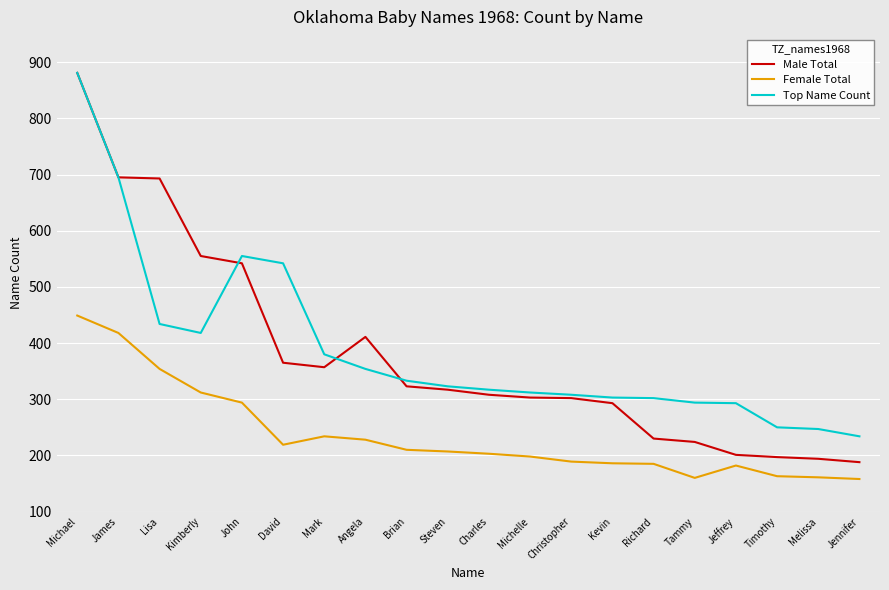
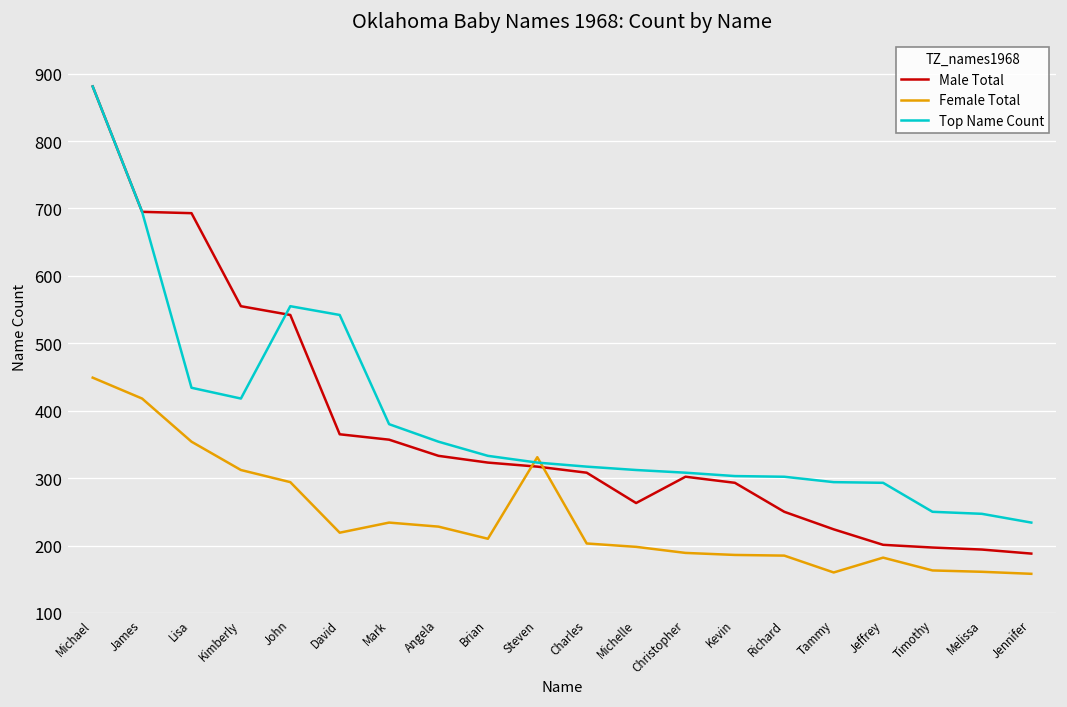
Male Total, Angela: 410 -> 330
Female Total, Steven: 210 -> 330
Male Total, Michelle: 300 -> 260
Male Total, Richard: 230 -> 250
